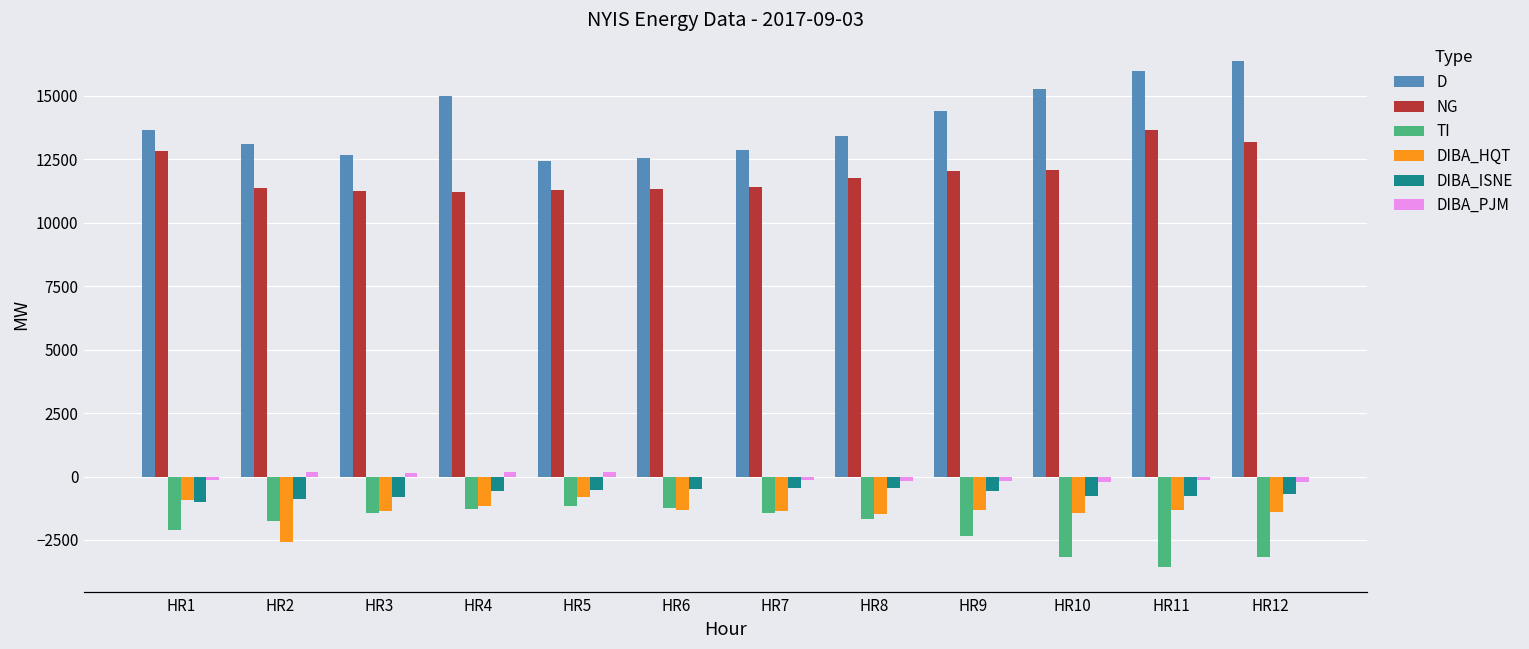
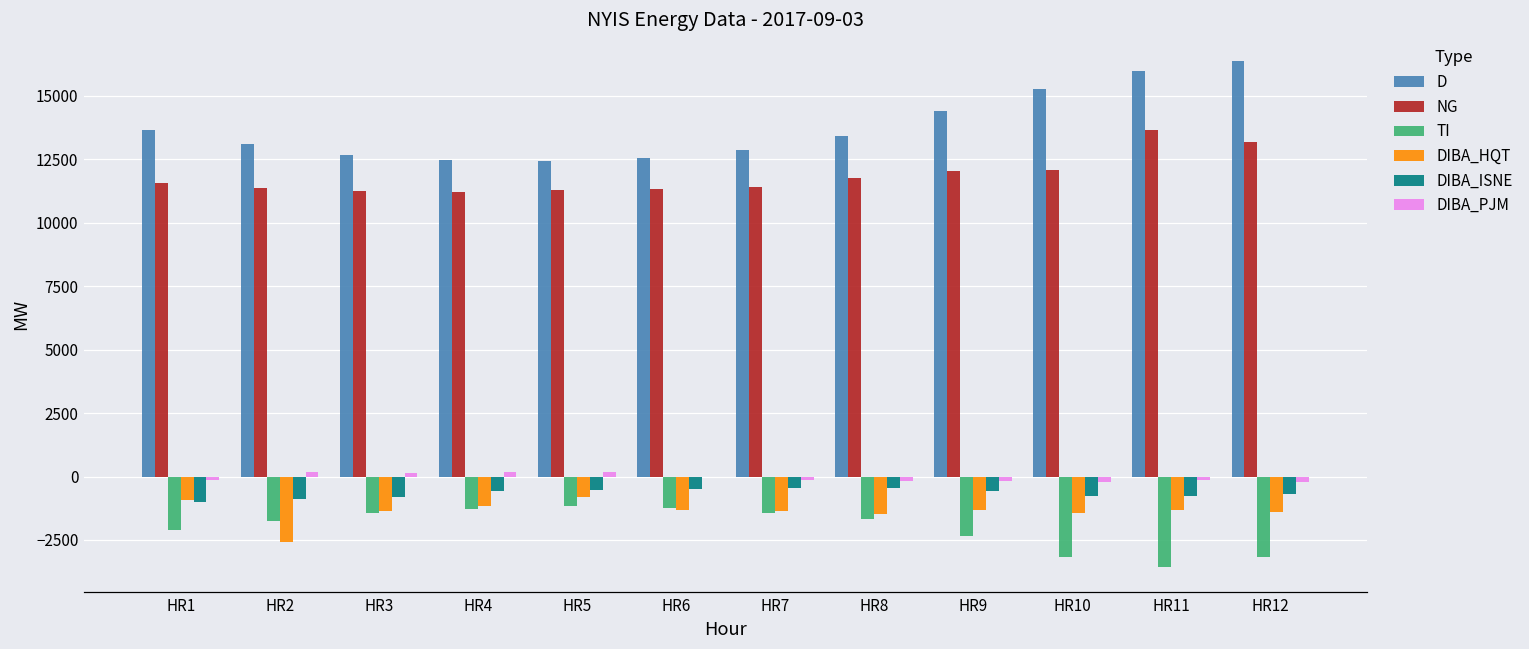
NG, HR1: 12800 -> 11600
D, HR4: 15000 -> 12500
